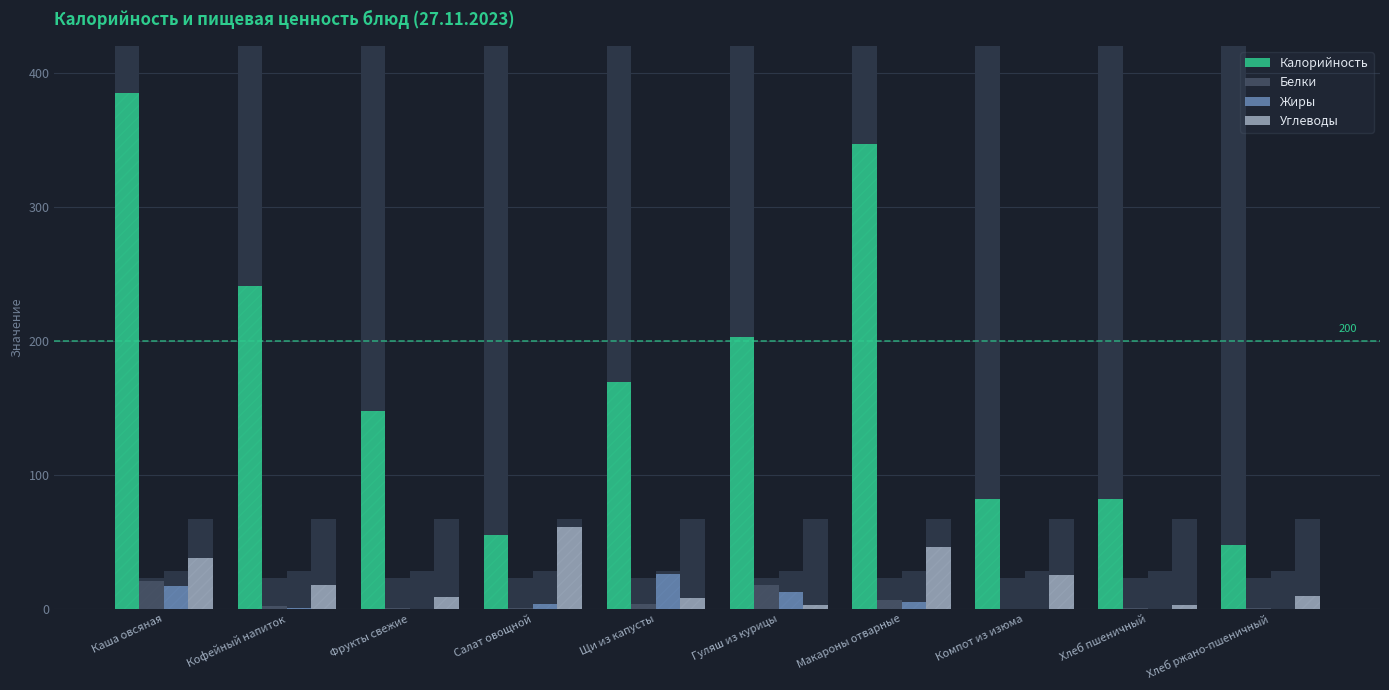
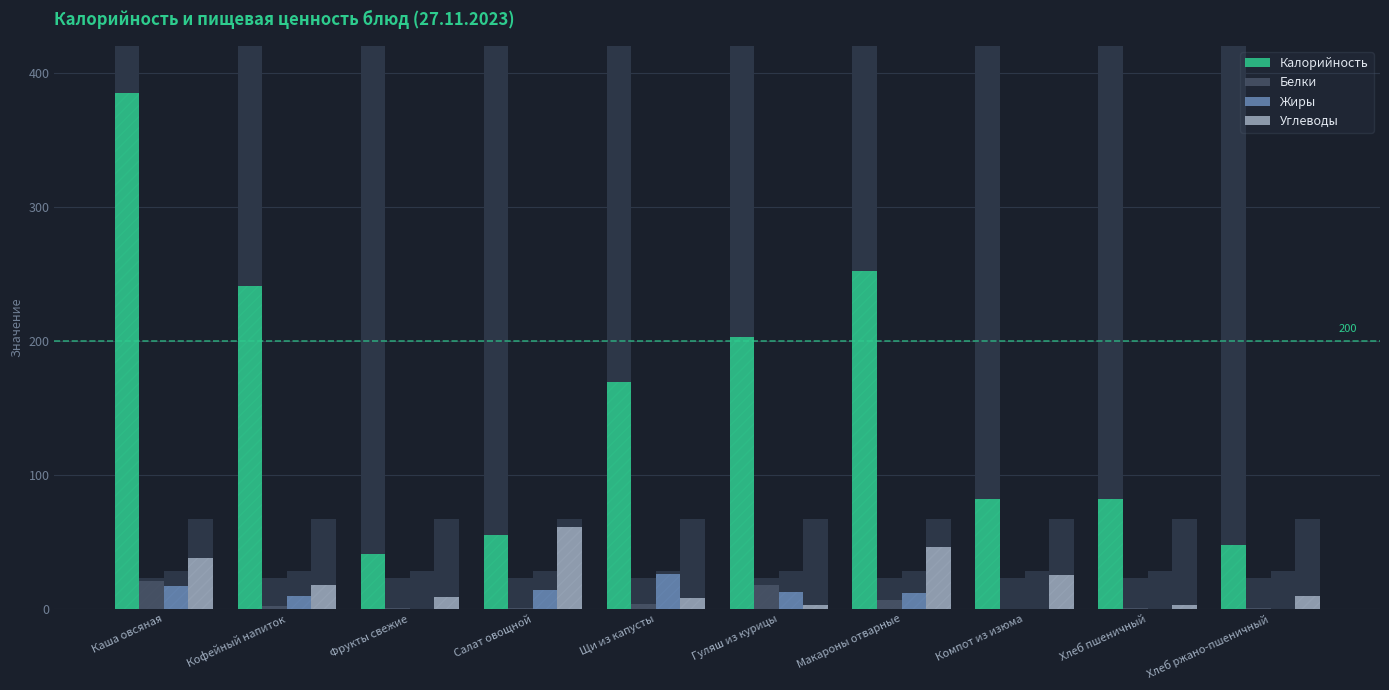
Жиры, Кофейный напиток: 1 -> 10
Калорийность, Фрукты свежие: 148 -> 41
Жиры, Салат овощной: 4 -> 14
Калорийность, Макароны отварные: 347 -> 252
Жиры, Макароны отварные: 5 -> 12
